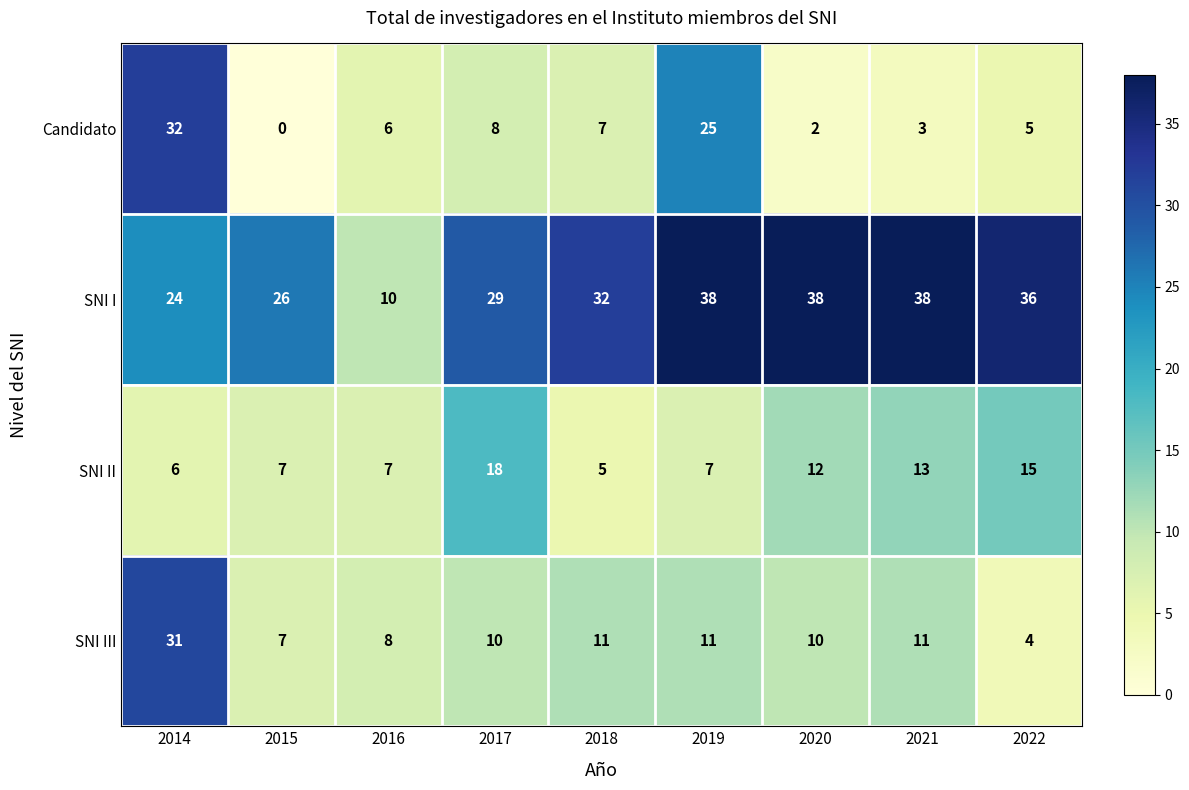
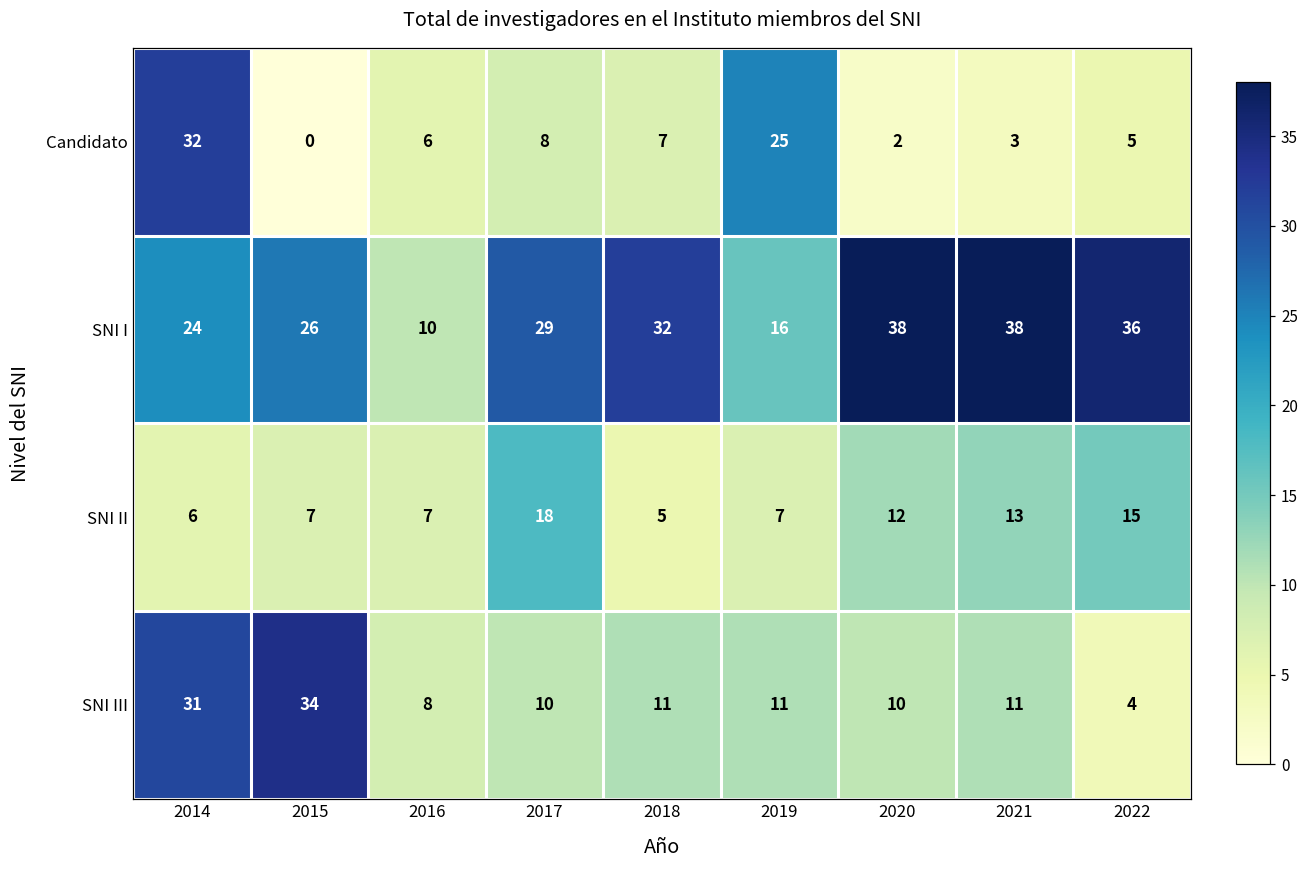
SNI I, 2019: 38 -> 16
SNI III, 2015: 7 -> 34
